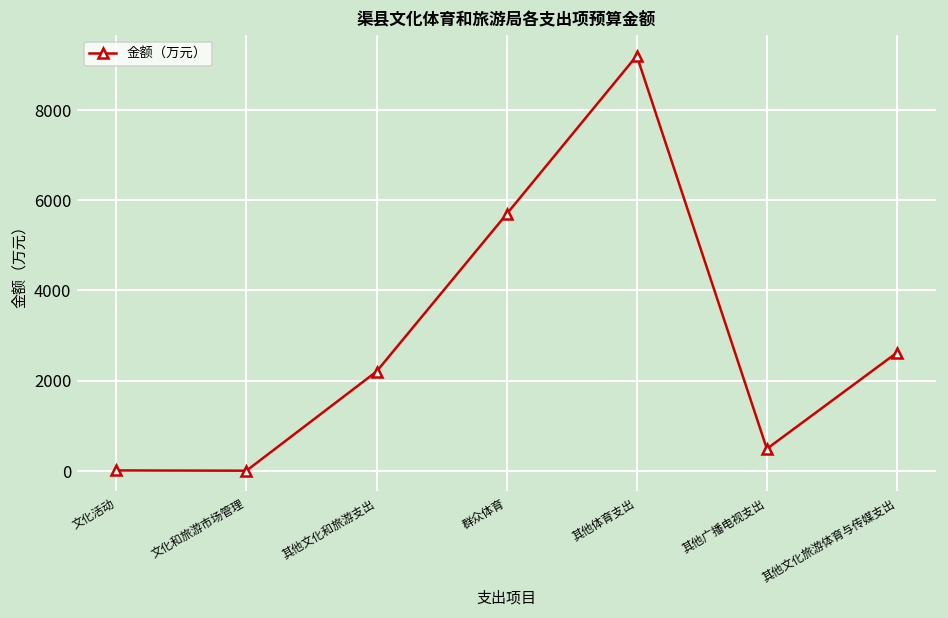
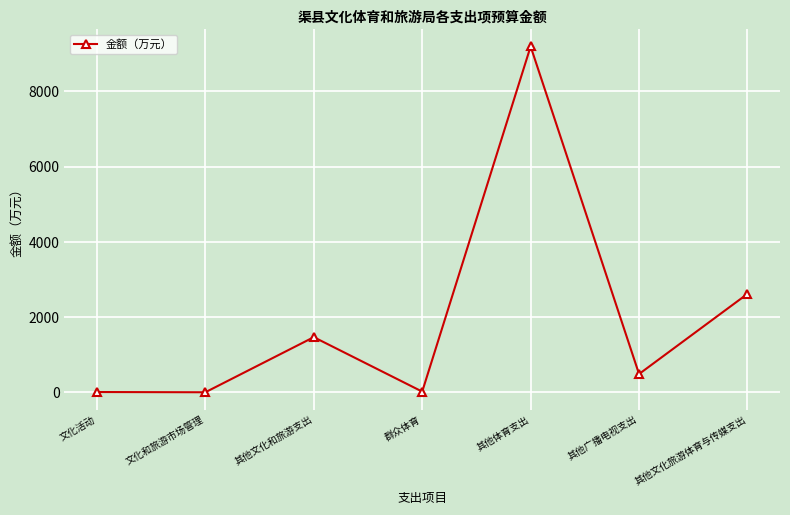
其他文化和旅游支出: 2200 -> 1500
群众体育: 5700 -> 0
